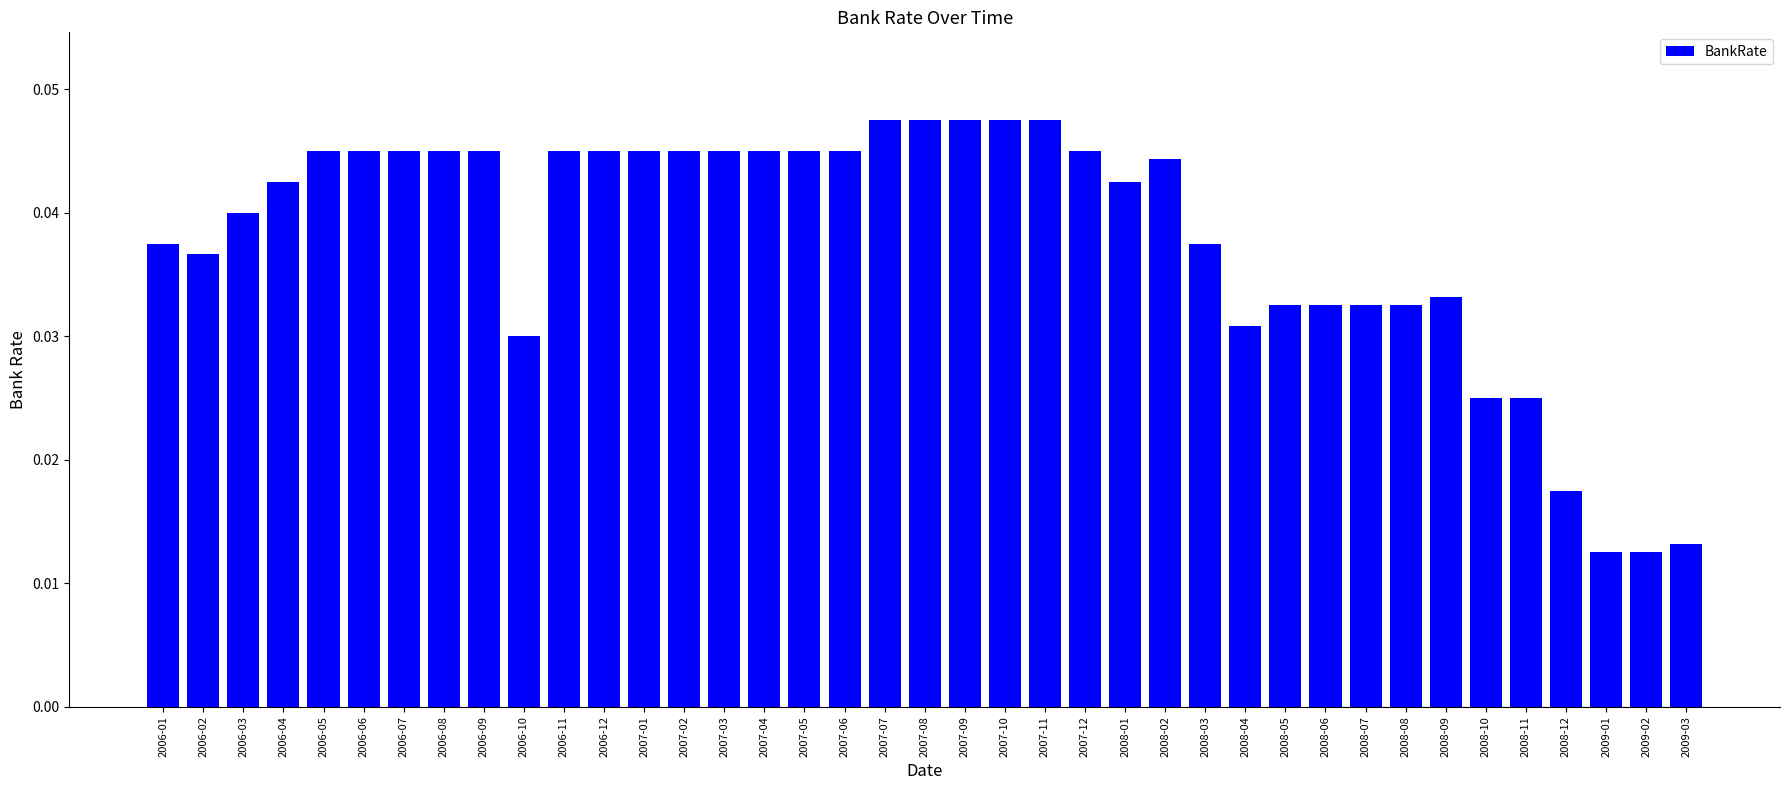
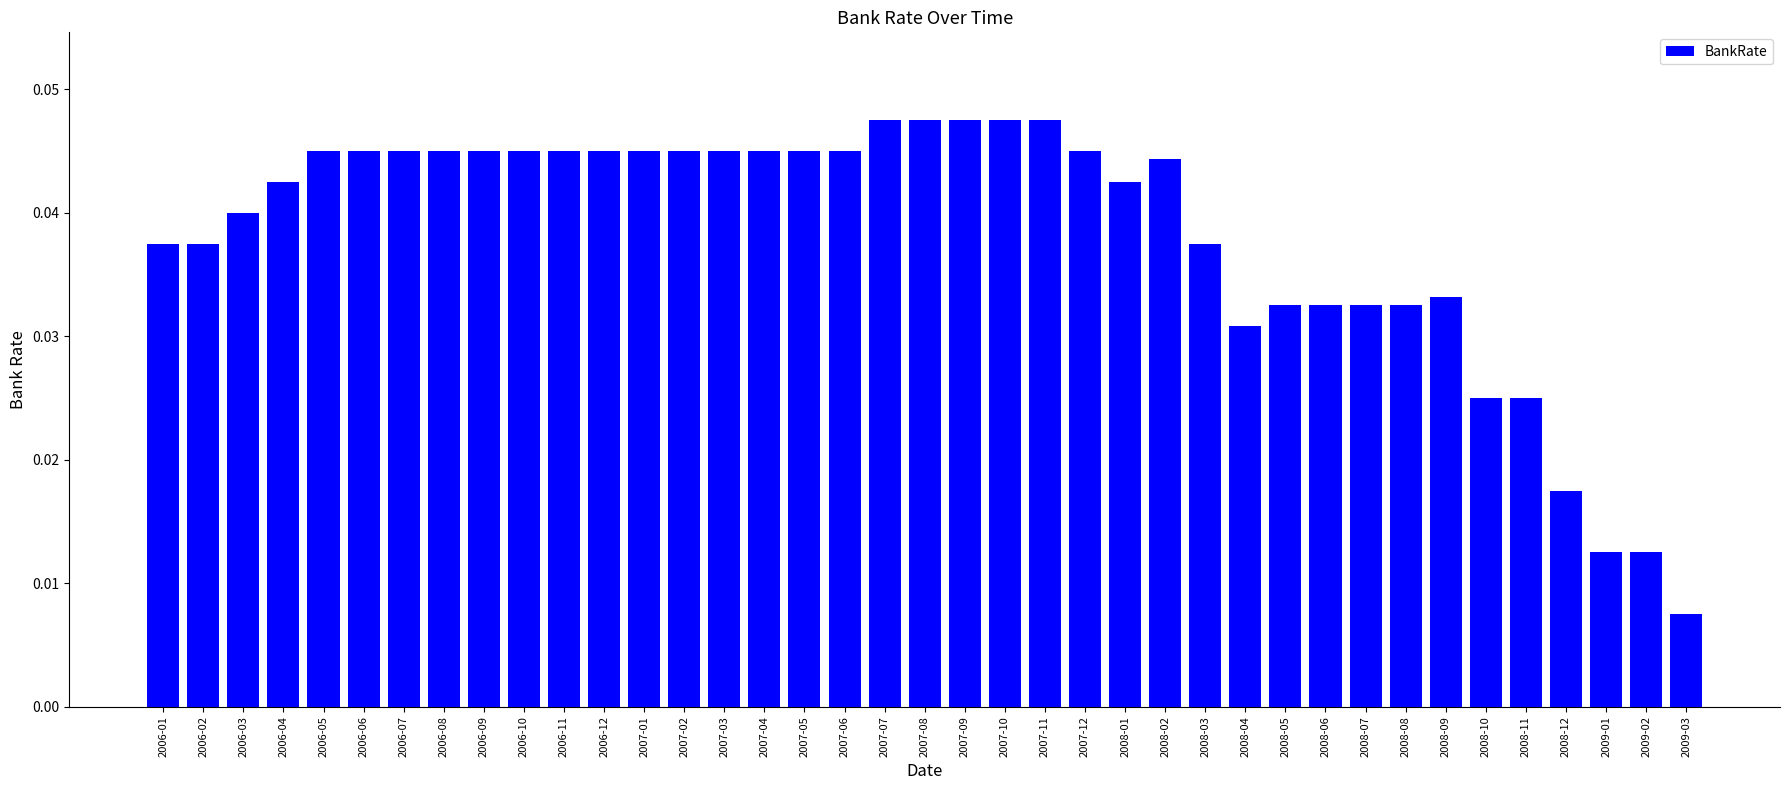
2006-02: 0.0367 -> 0.0375
2006-10: 0.030 -> 0.045
2009-03: 0.0132 -> 0.0075
